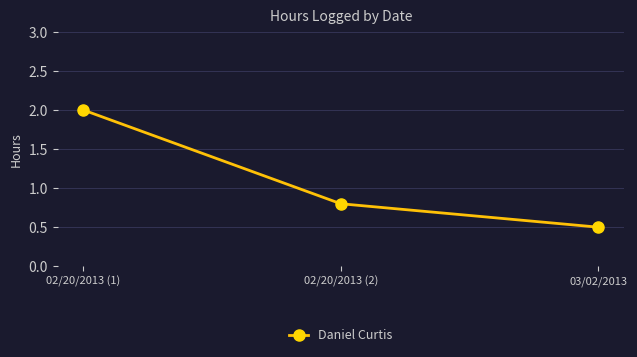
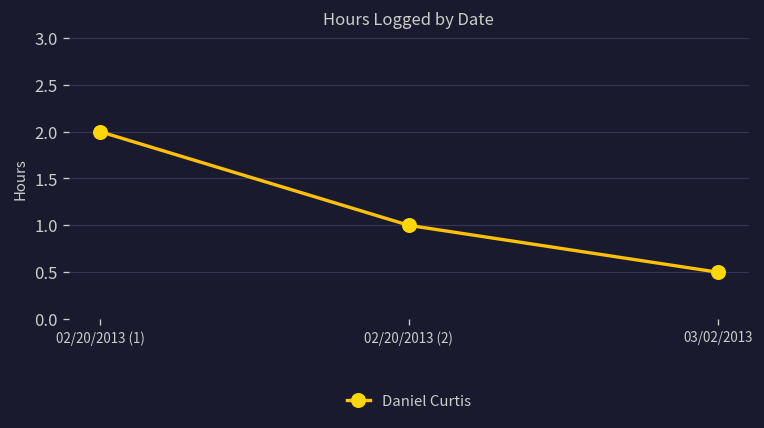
02/20/2013 (2): 0.8 -> 1.0
